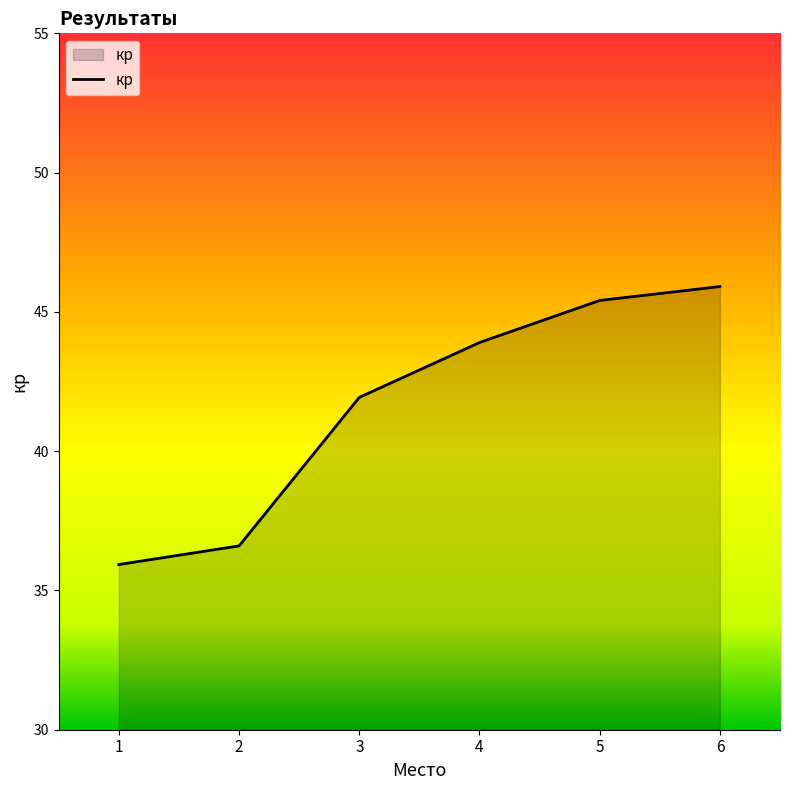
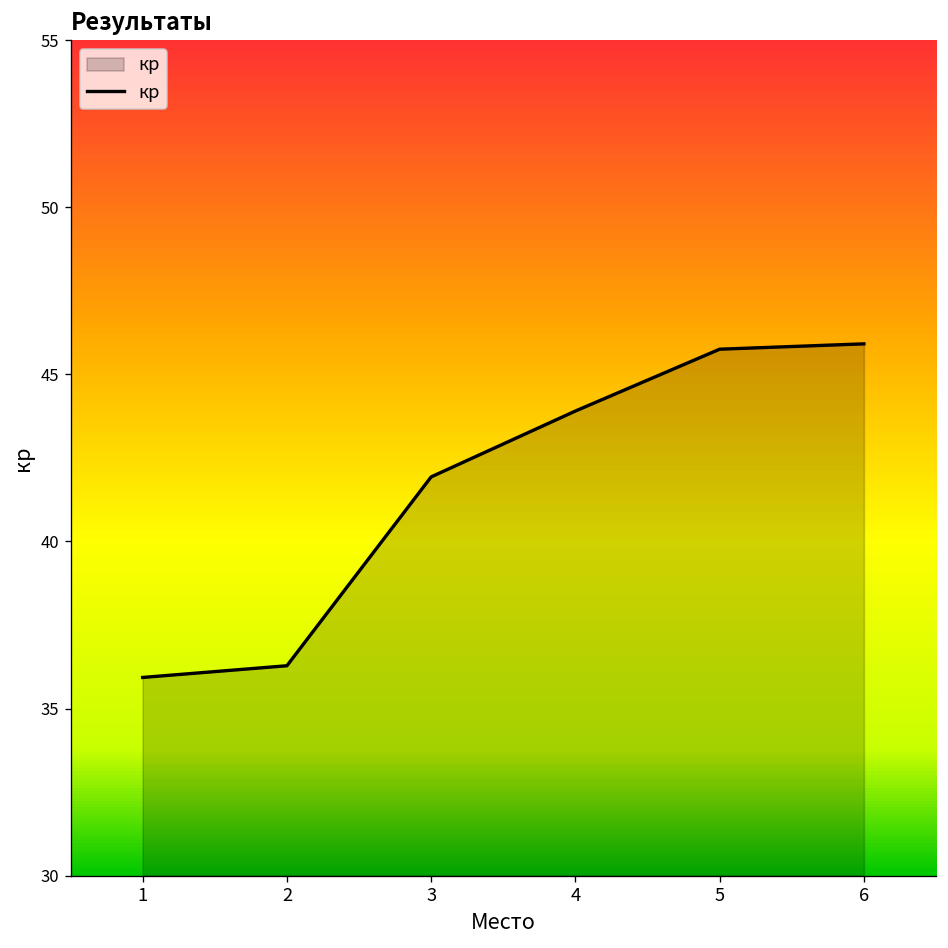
2: 36.6 -> 36.3
5: 45.4 -> 45.8
